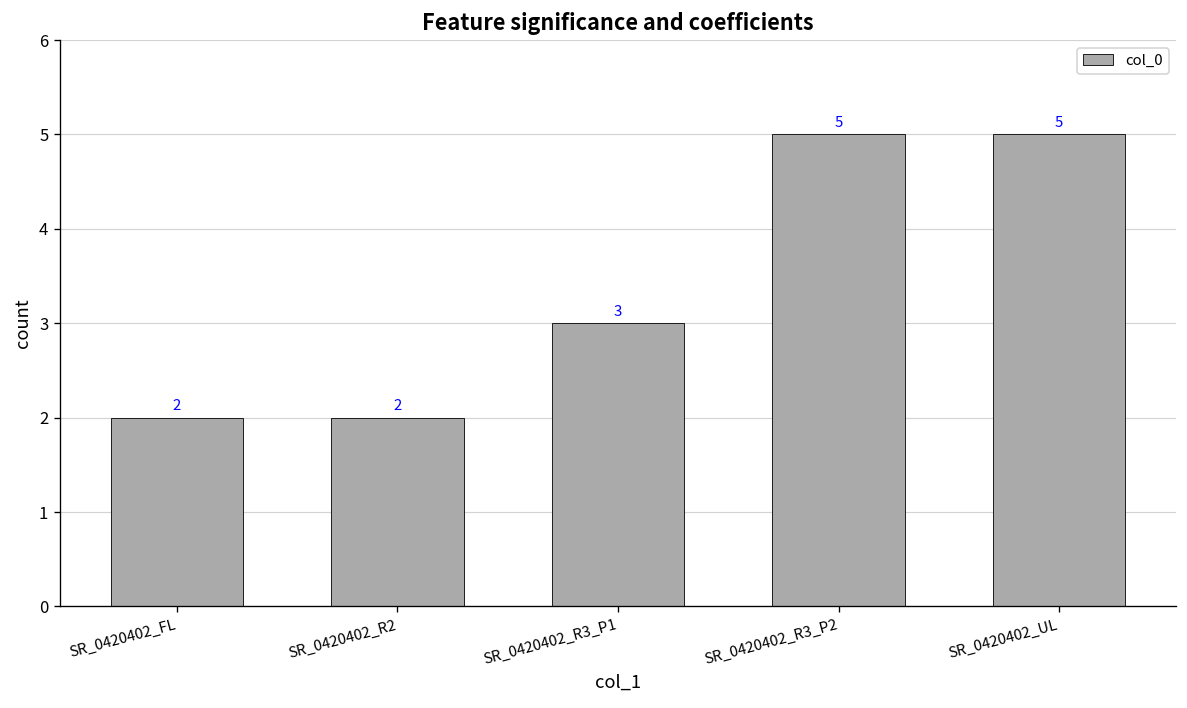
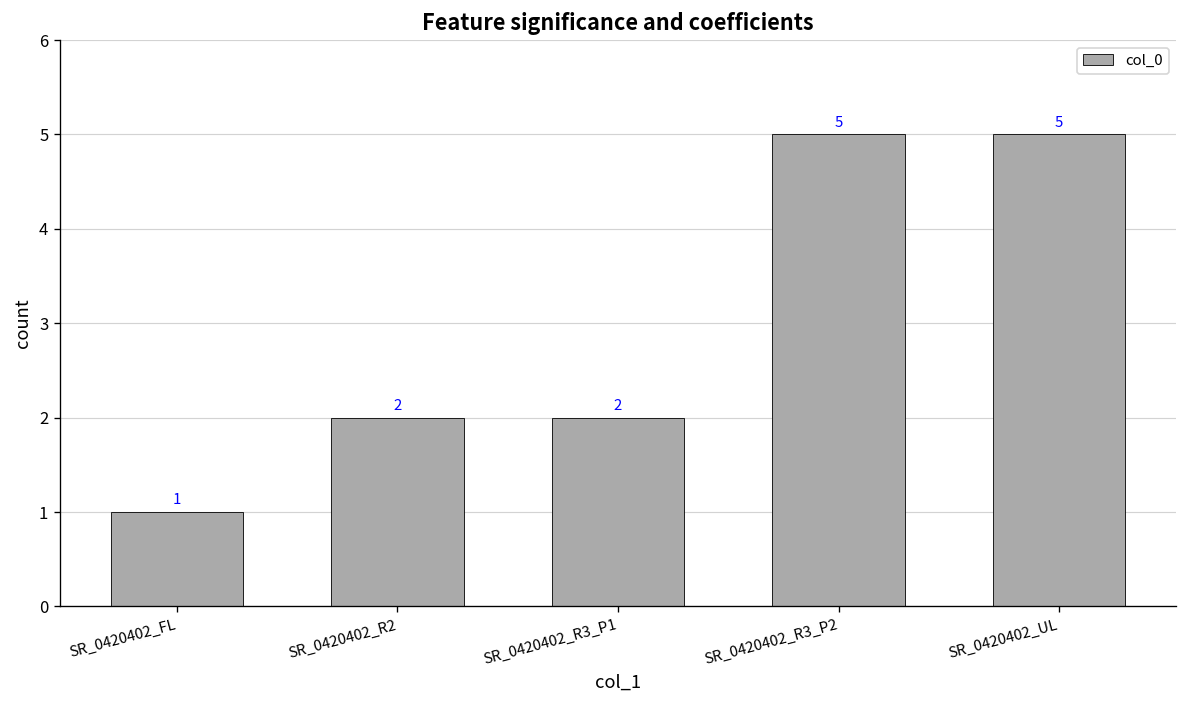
SR_0420402_FL: 2 -> 1
SR_0420402_R3_P1: 3 -> 2
